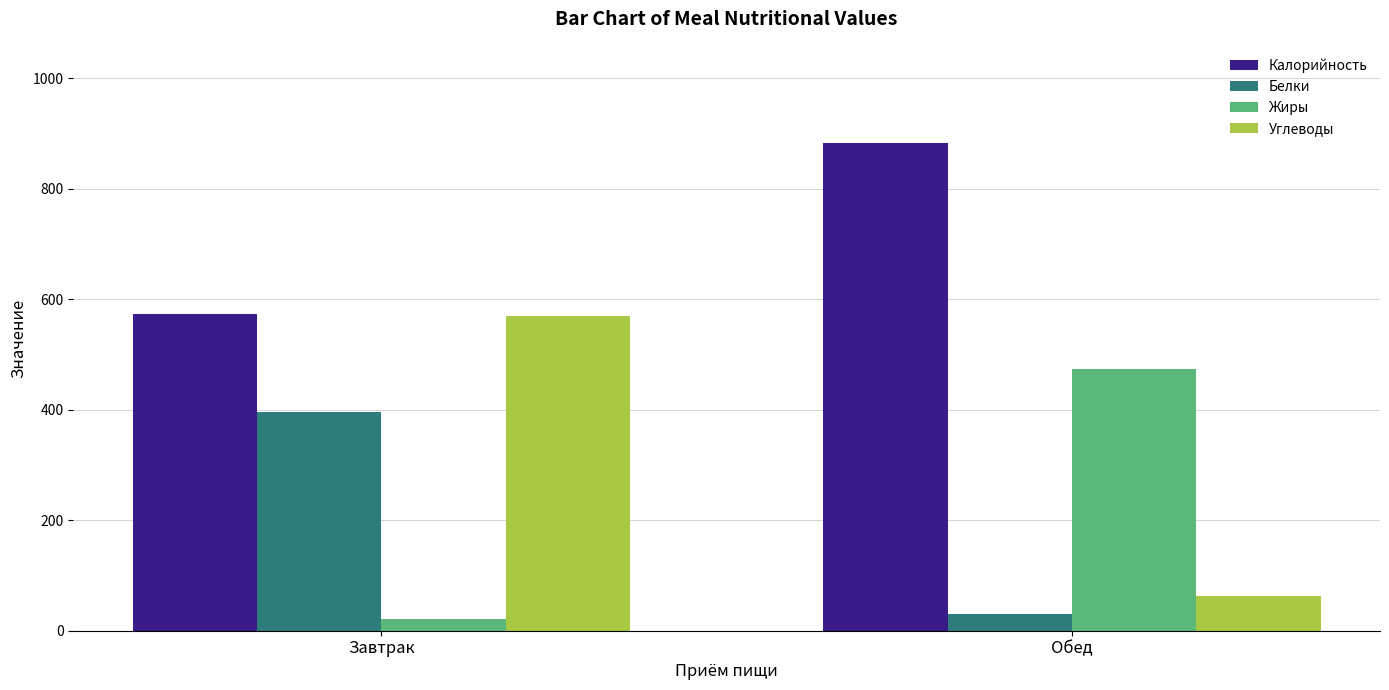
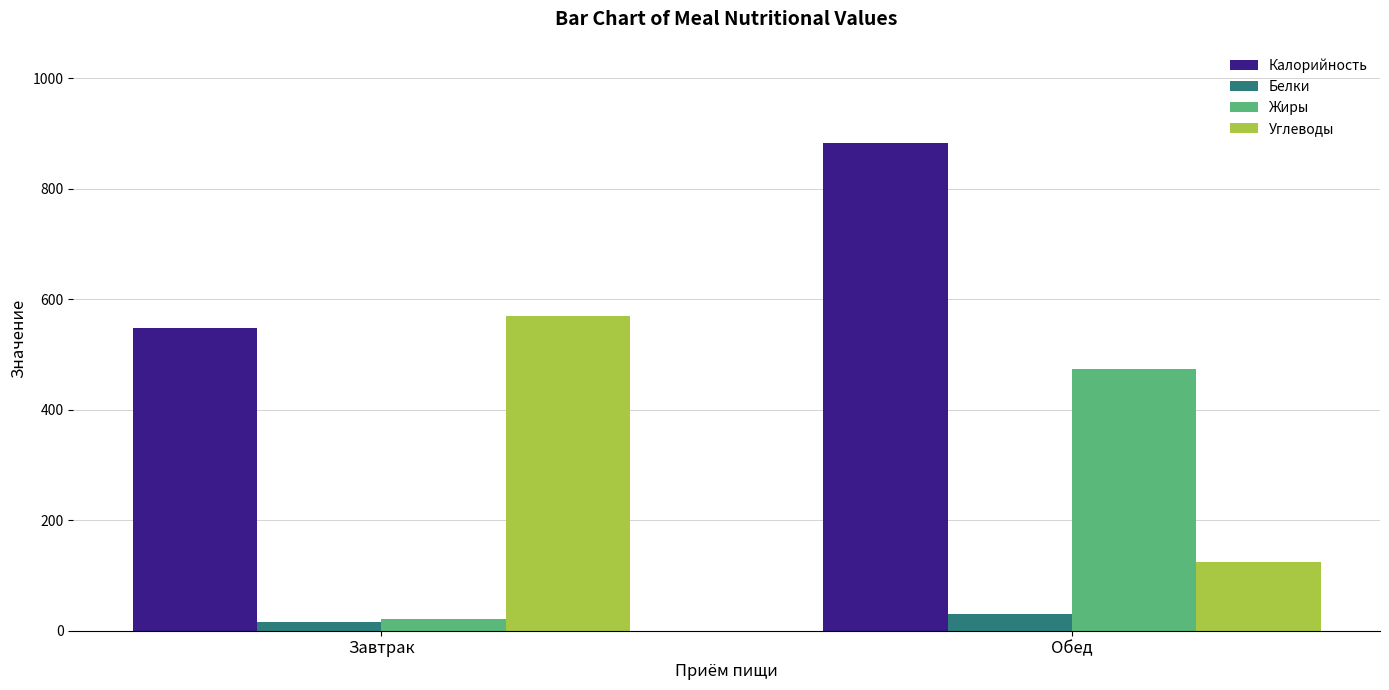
Калорийность, Завтрак: 570 -> 550
Белки, Завтрак: 400 -> 20
Углеводы, Обед: 60 -> 120
